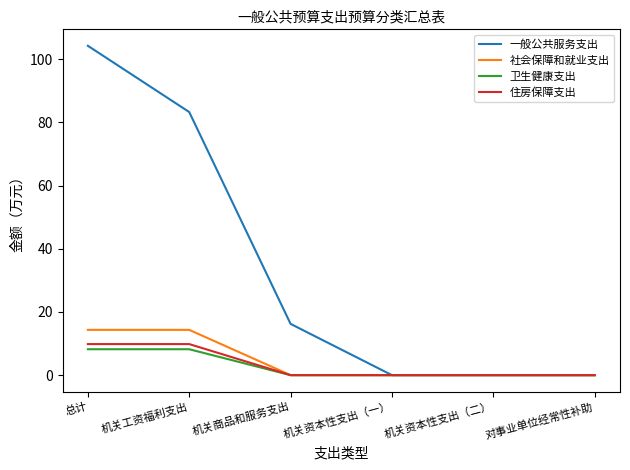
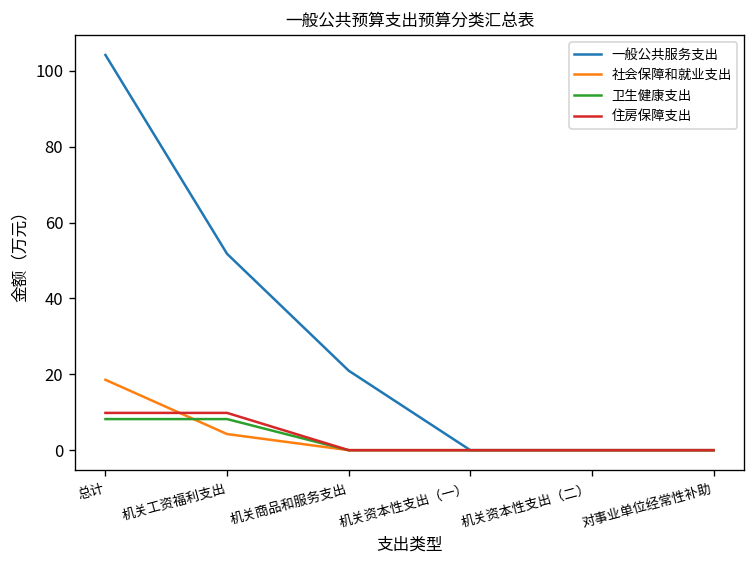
社会保障和就业支出, 总计: 14 -> 19
一般公共服务支出, 机关工资福利支出: 83 -> 52
社会保障和就业支出, 机关工资福利支出: 14 -> 4
一般公共服务支出, 机关商品和服务支出: 16 -> 21
